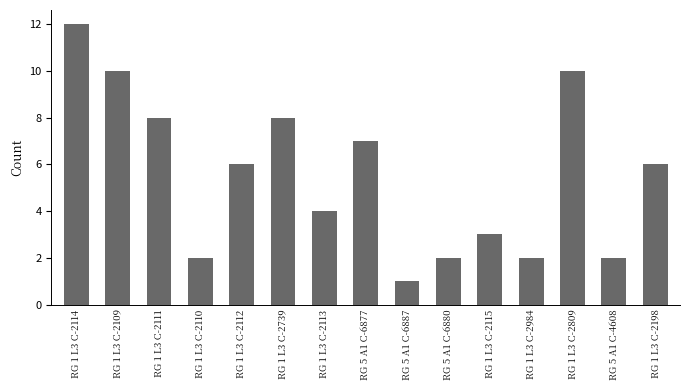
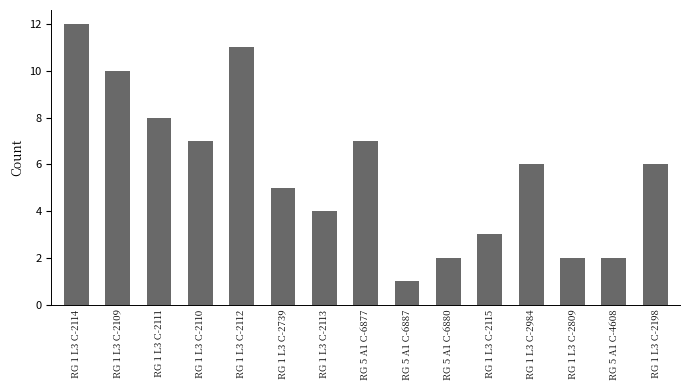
RG 1 L3 C-2110: 2 -> 7
RG 1 L3 C-2112: 6 -> 11
RG 1 L3 C-2739: 8 -> 5
RG 1 L3 C-2984: 2 -> 6
RG 1 L3 C-2809: 10 -> 2
